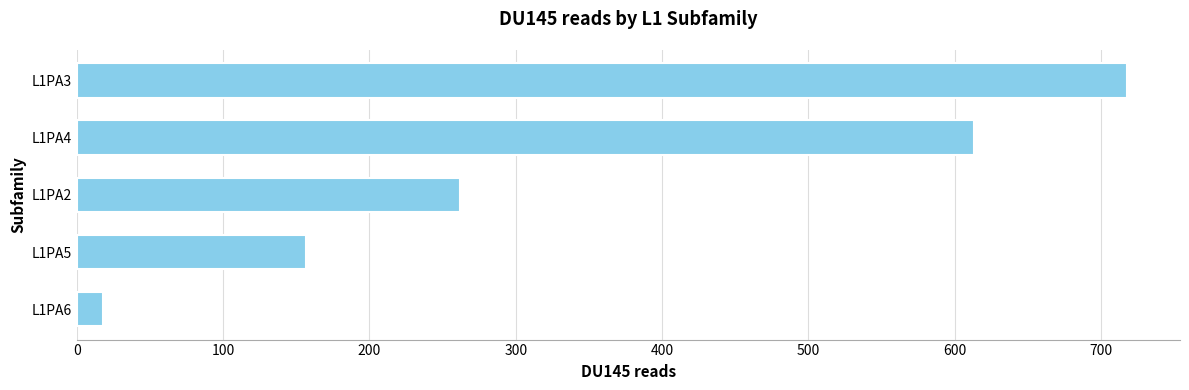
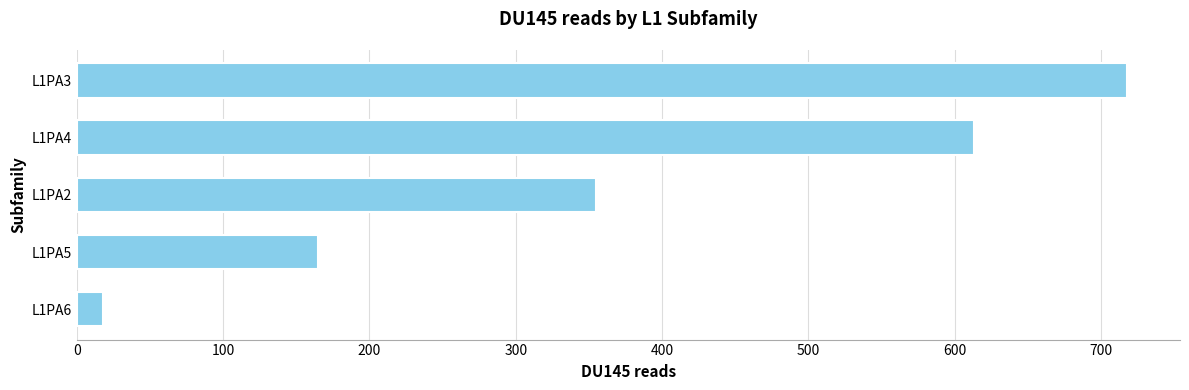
L1PA2: 262 -> 355
L1PA5: 157 -> 165
